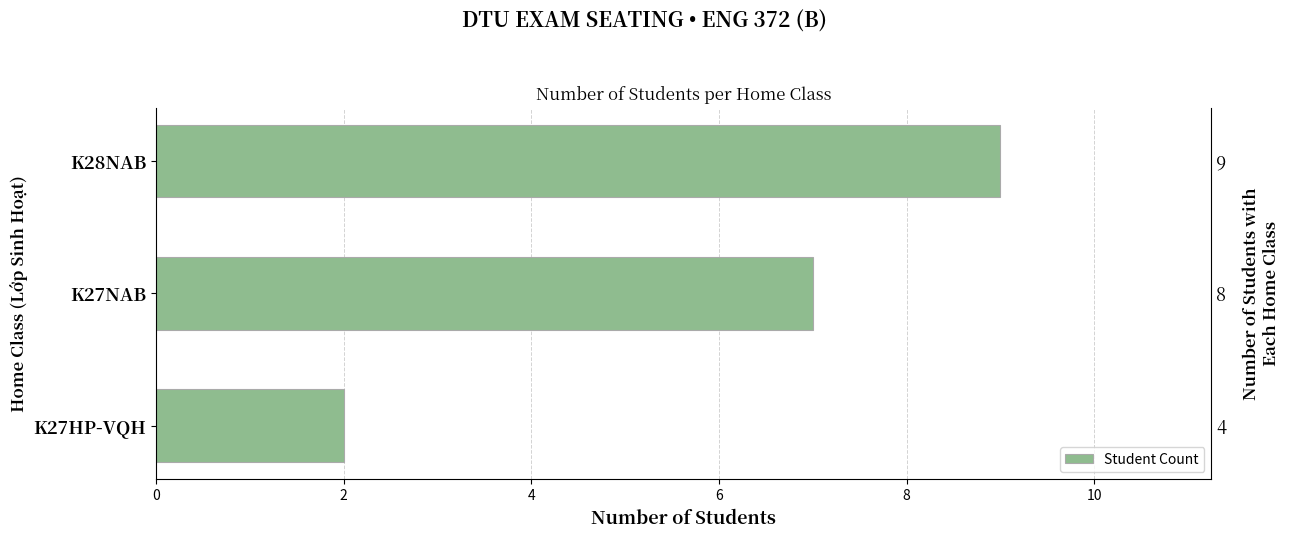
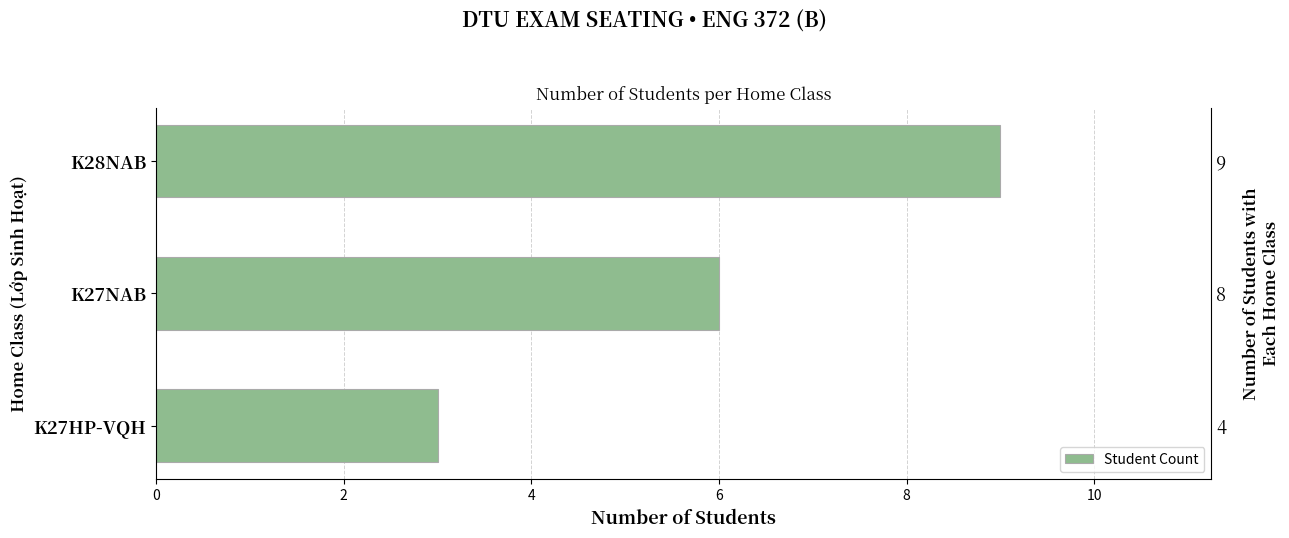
K27NAB: 7 -> 6
K27HP-VQH: 2 -> 3
